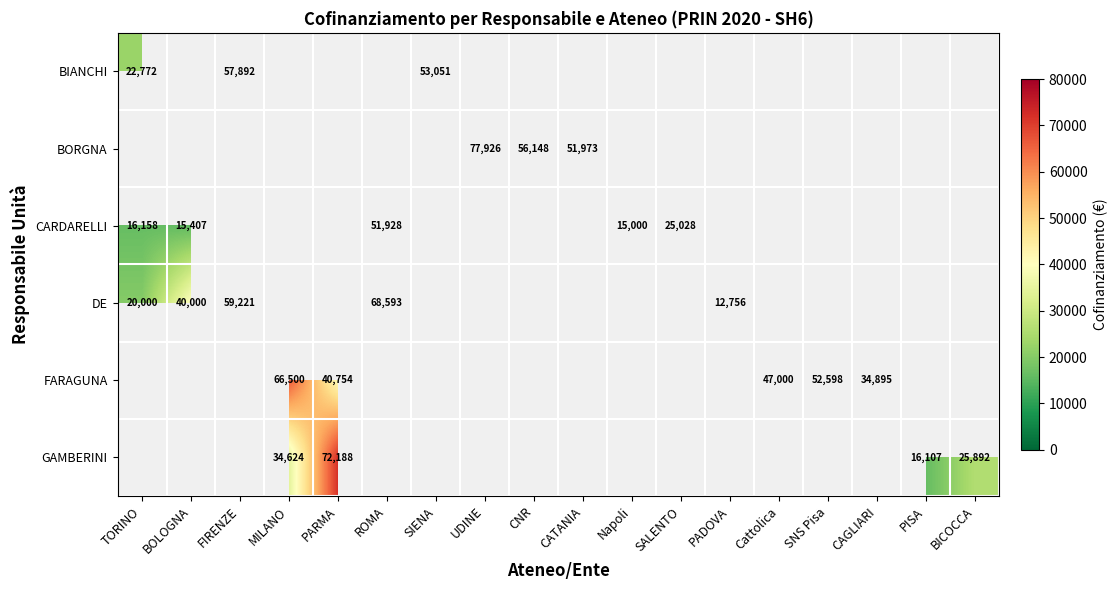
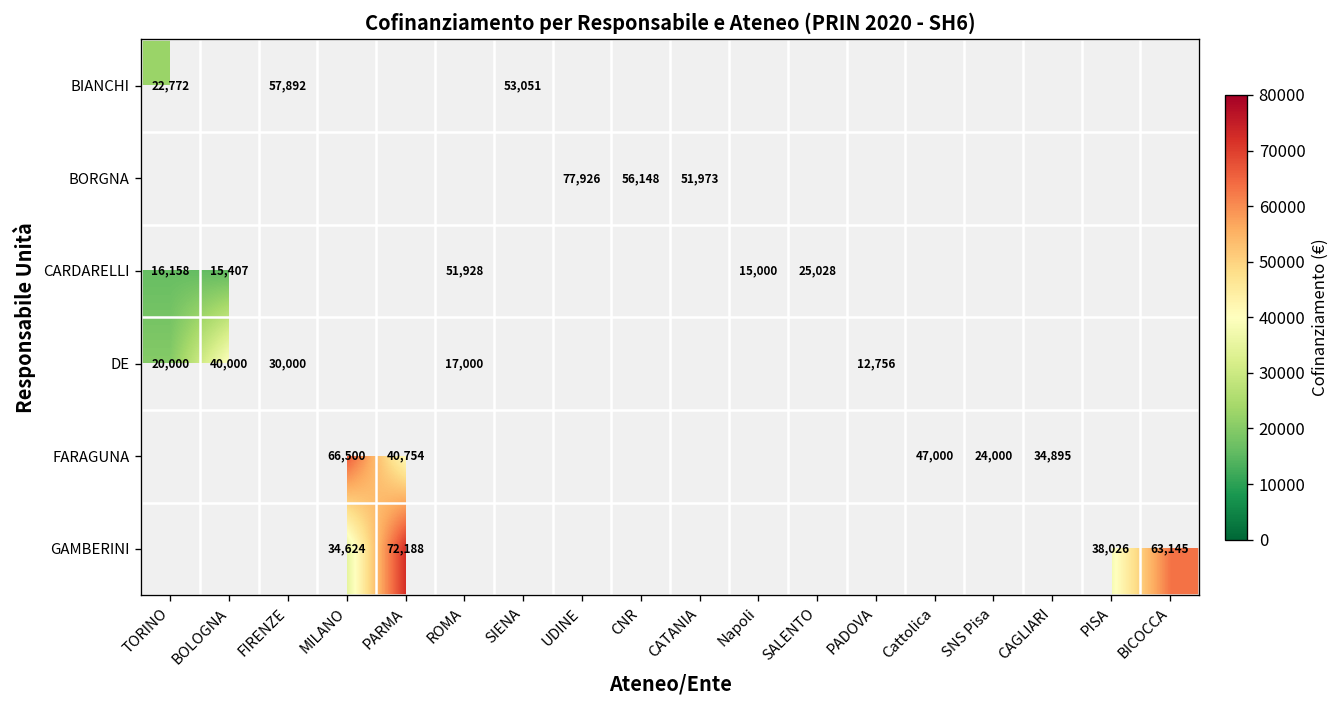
DE, FIRENZE: 59,221 -> 30,000
DE, ROMA: 68,593 -> 17,000
FARAGUNA, SNS Pisa: 52,598 -> 24,000
GAMBERINI, PISA: 16,107 -> 38,026
GAMBERINI, BICOCCA: 25,892 -> 63,145
